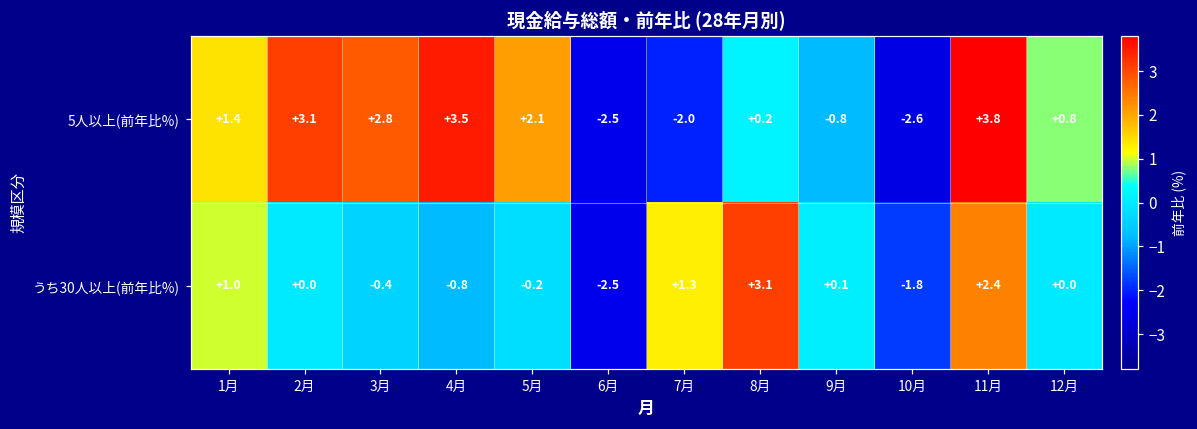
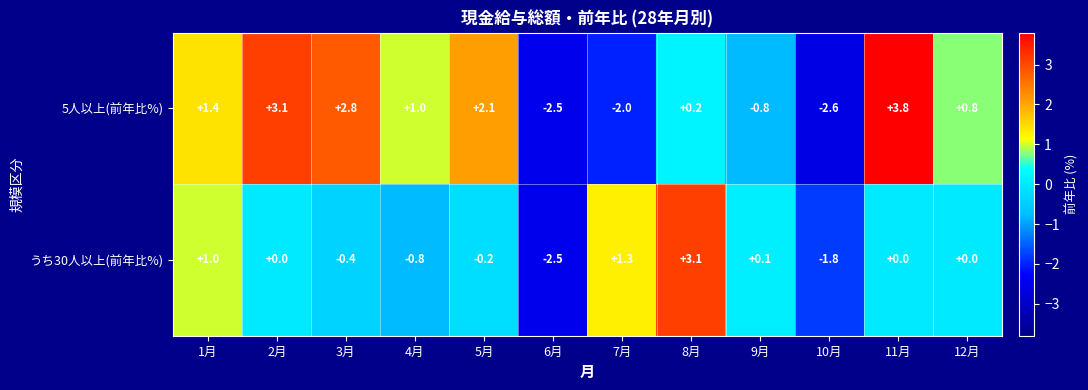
5人以上(前年比%), 4月: +3.5 -> +1.0
うち30人以上(前年比%), 11月: +2.4 -> +0.0
